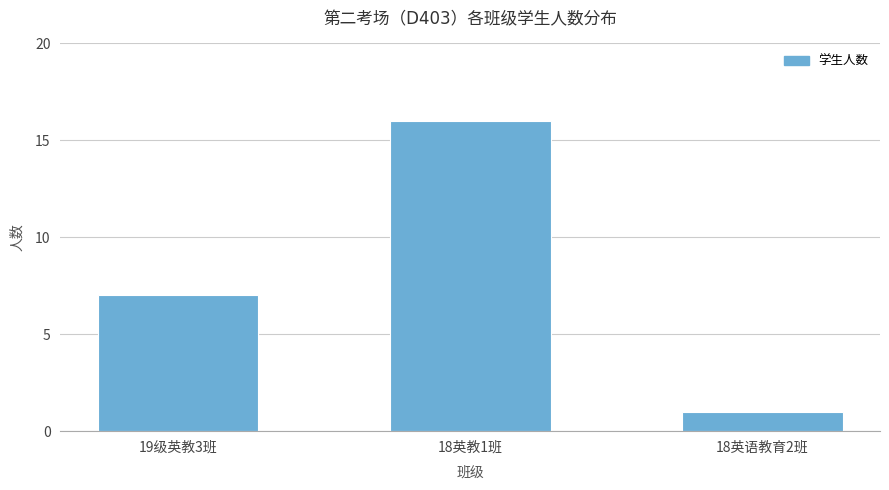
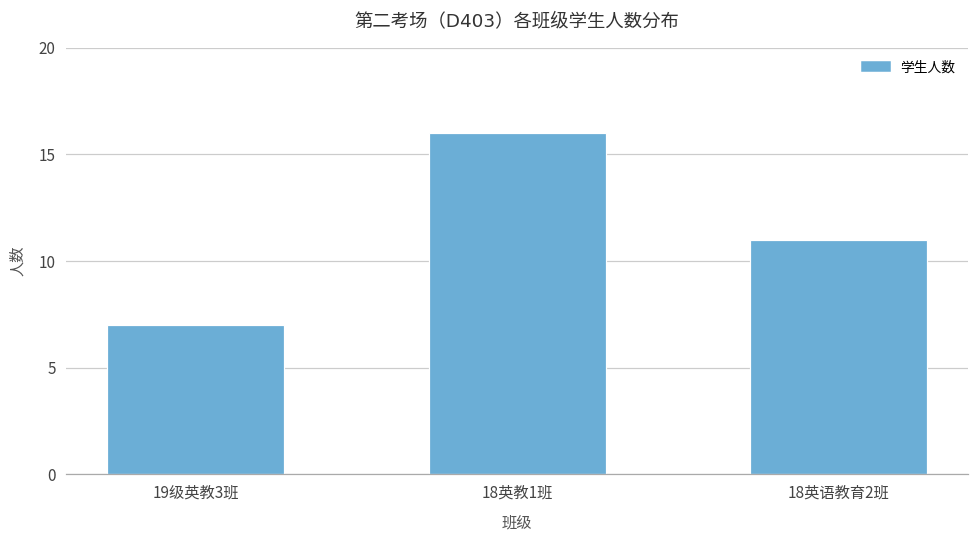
18英语教育2班: 1 -> 11
